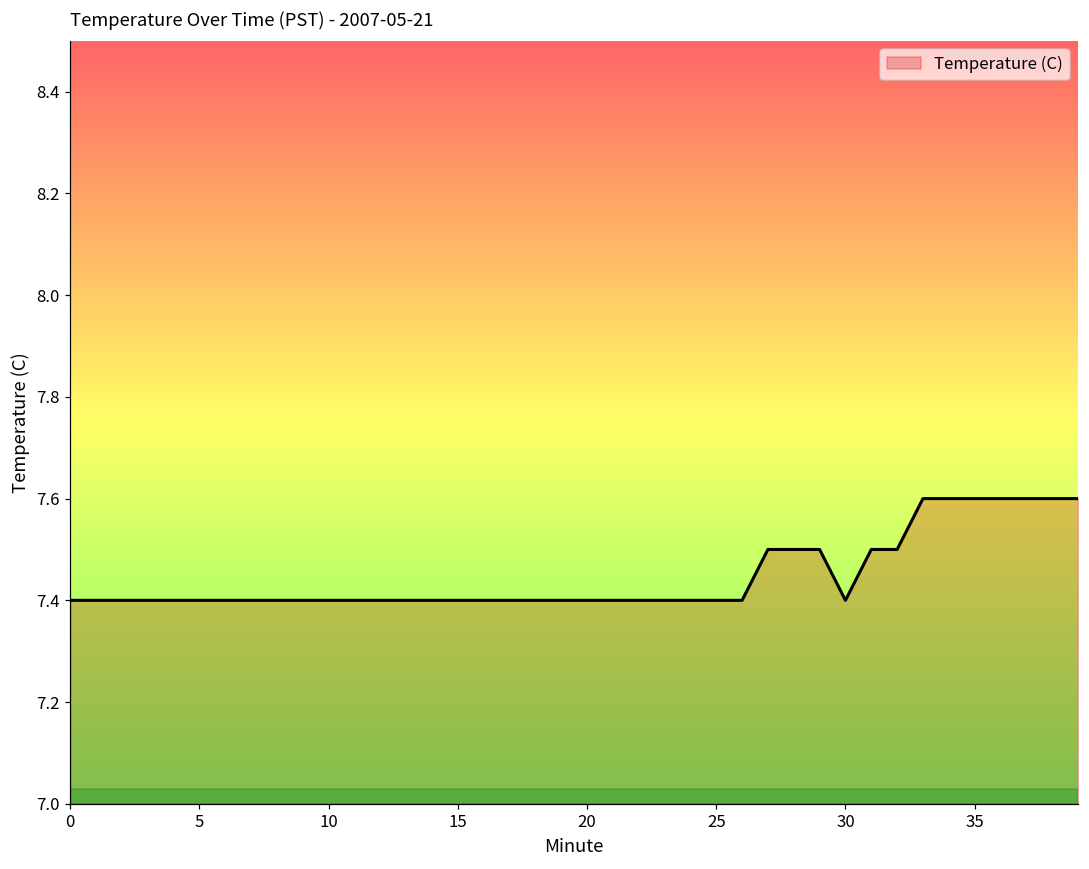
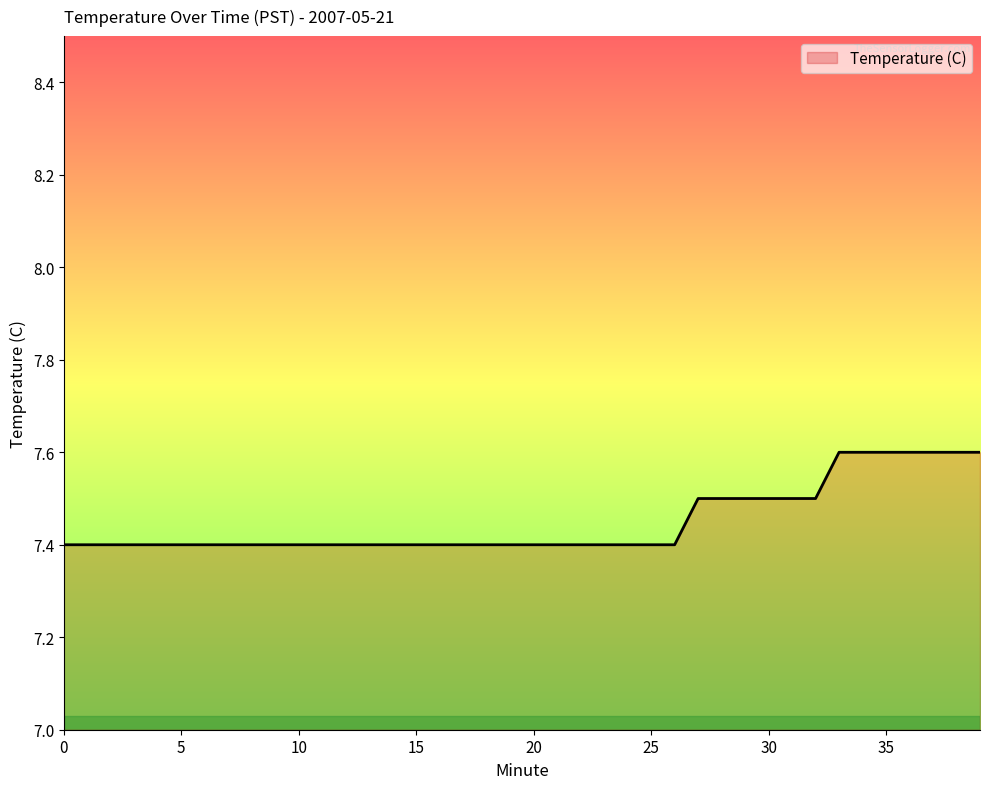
30: 7.4 -> 7.5
